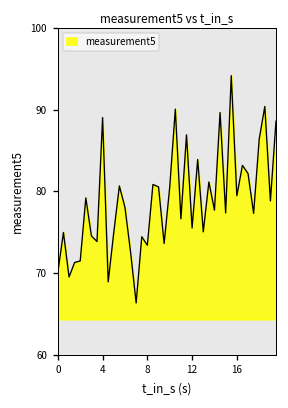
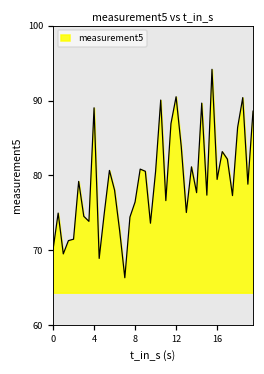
8: 73 -> 76
12: 76 -> 91
